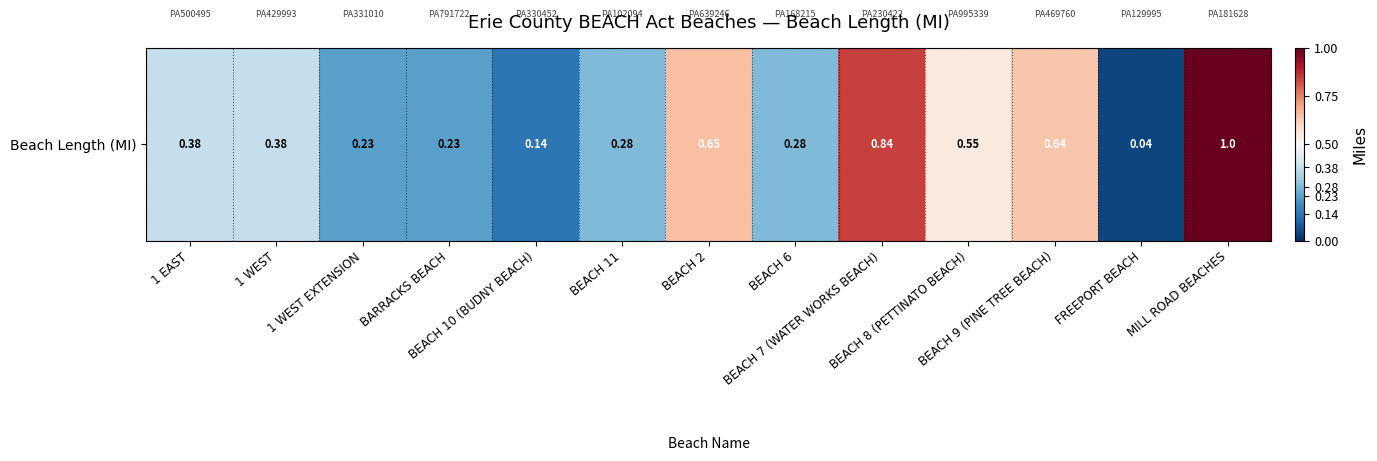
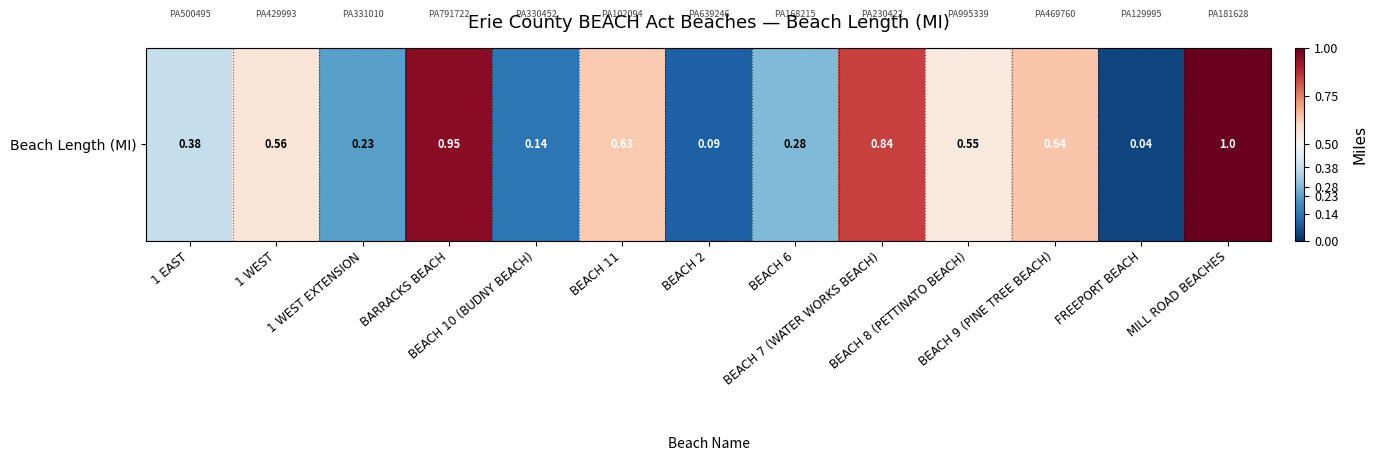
Beach Length (MI), 1 WEST: 0.38 -> 0.56
Beach Length (MI), BARRACKS BEACH: 0.23 -> 0.95
Beach Length (MI), BEACH 11: 0.28 -> 0.63
Beach Length (MI), BEACH 2: 0.65 -> 0.09
